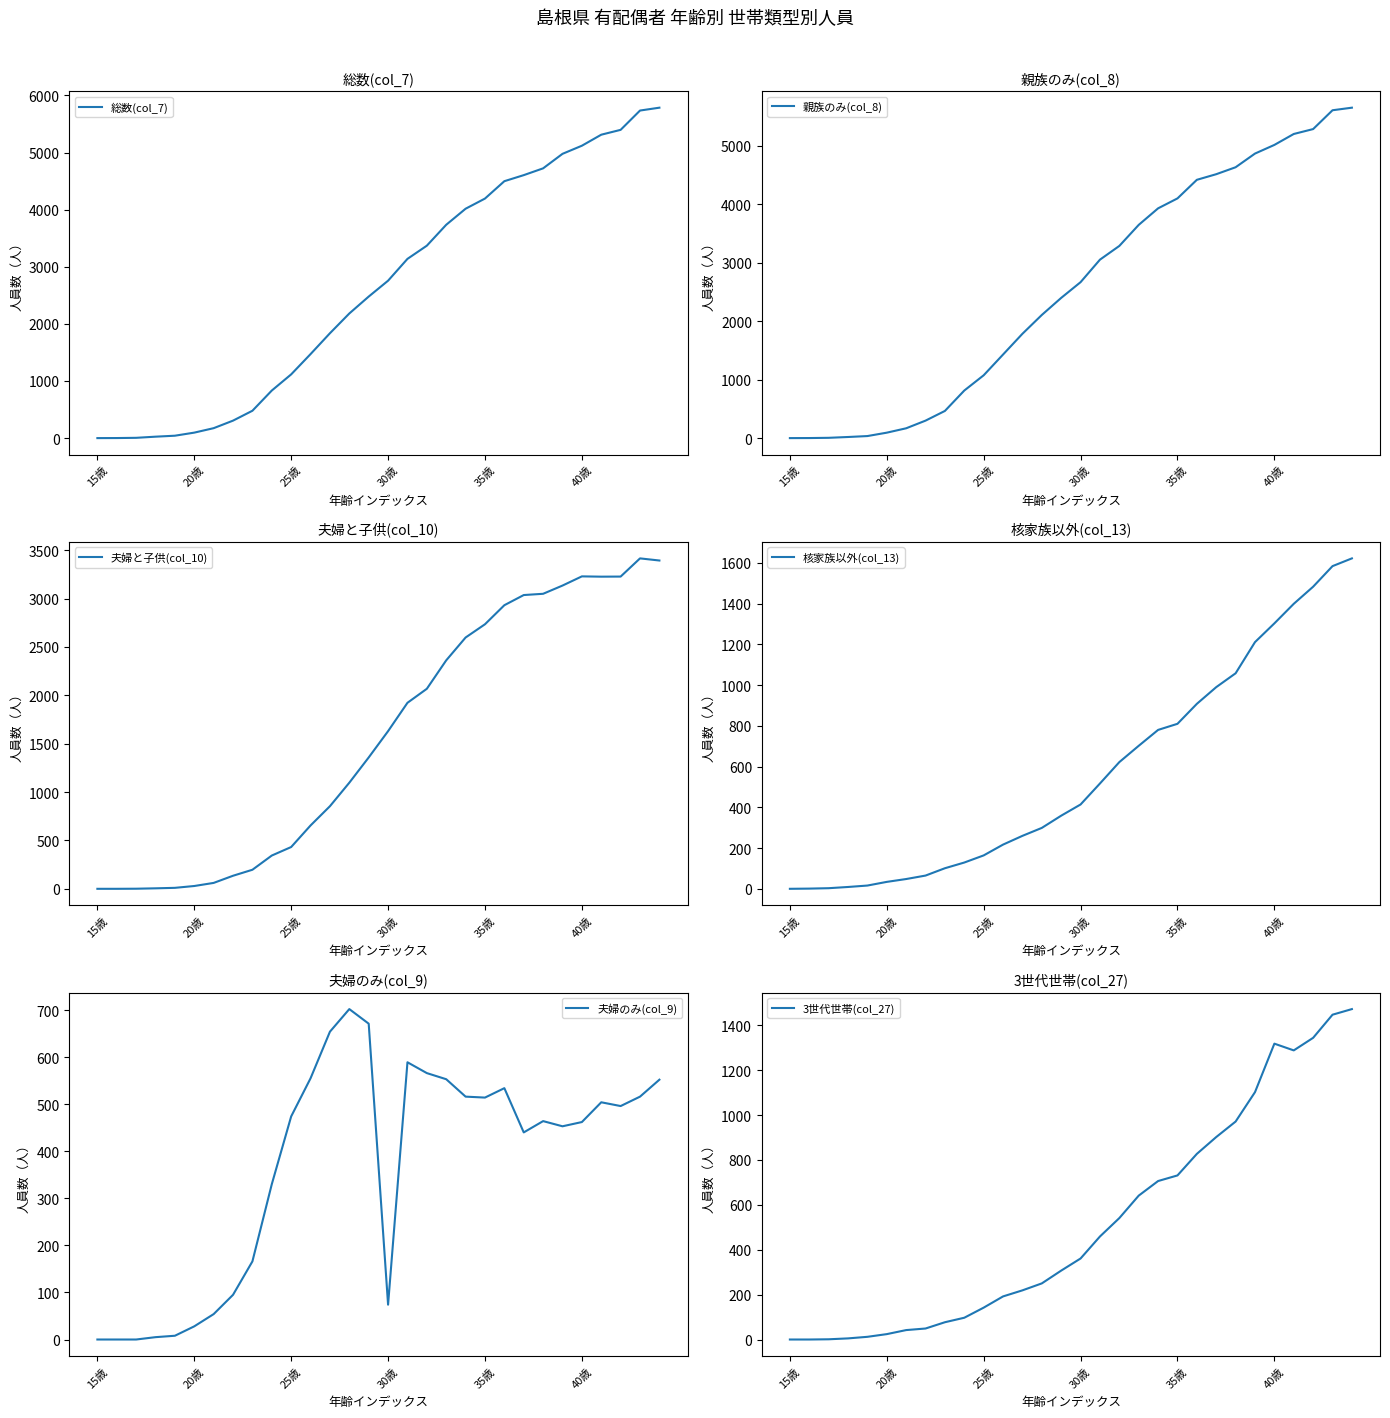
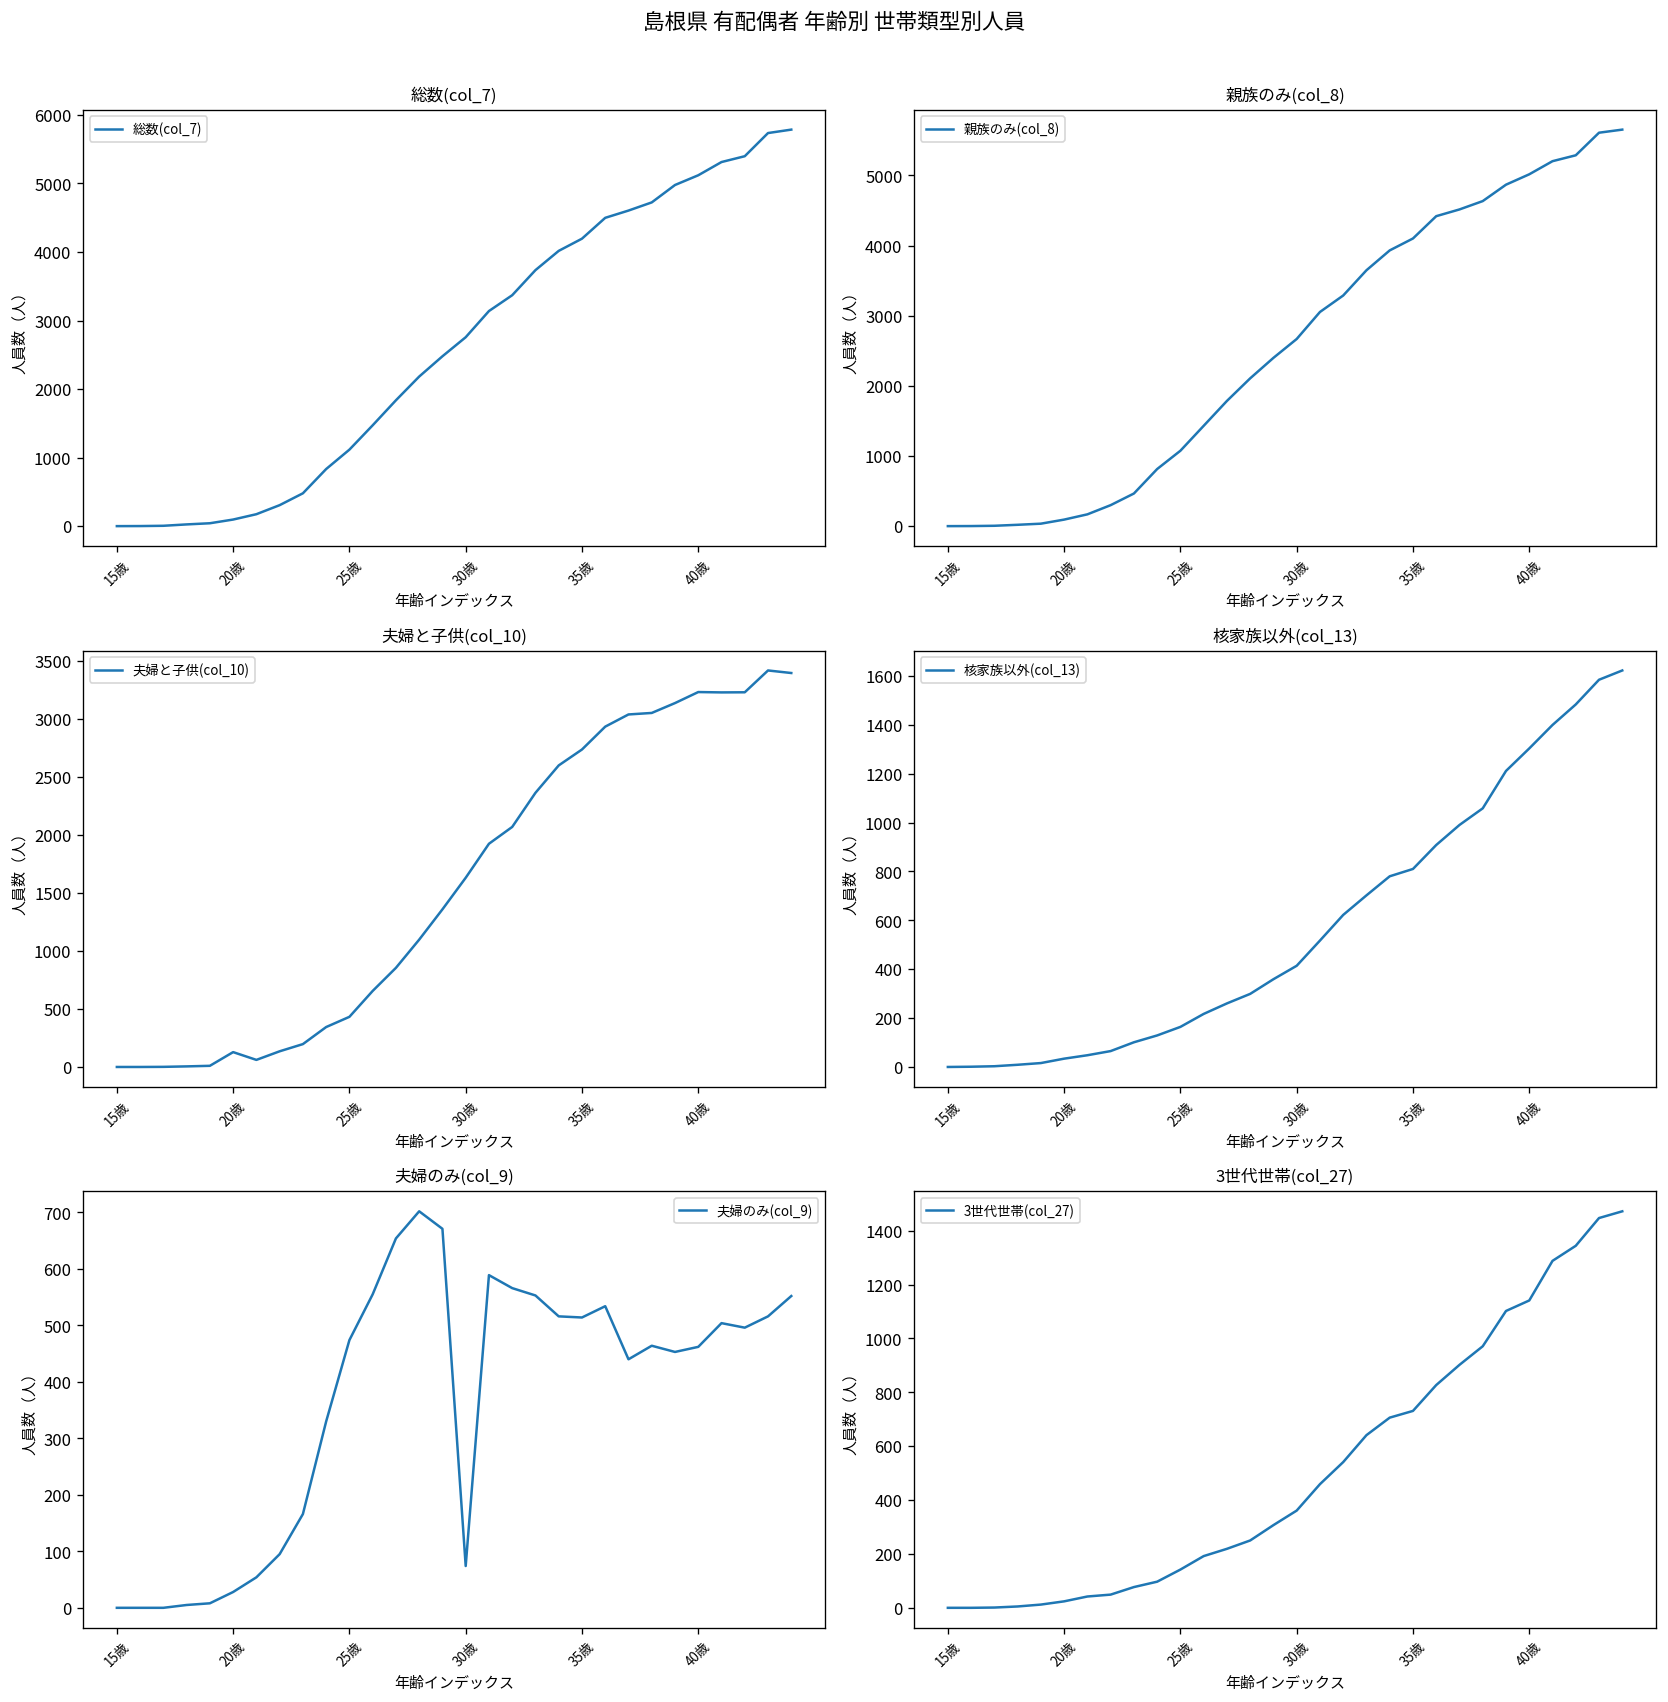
夫婦と子供(col_10), 20歳: 0 -> 100
3世代世帯(col_27), 40歳: 1320 -> 1140
